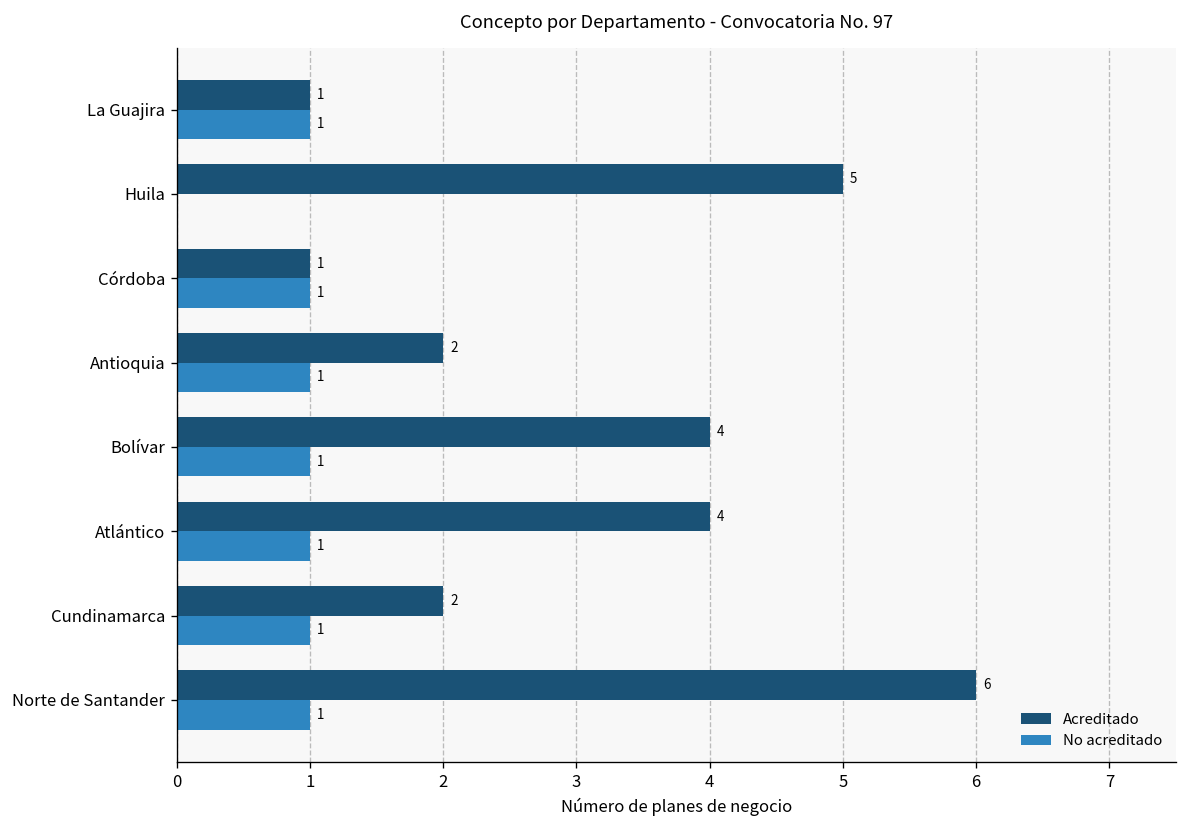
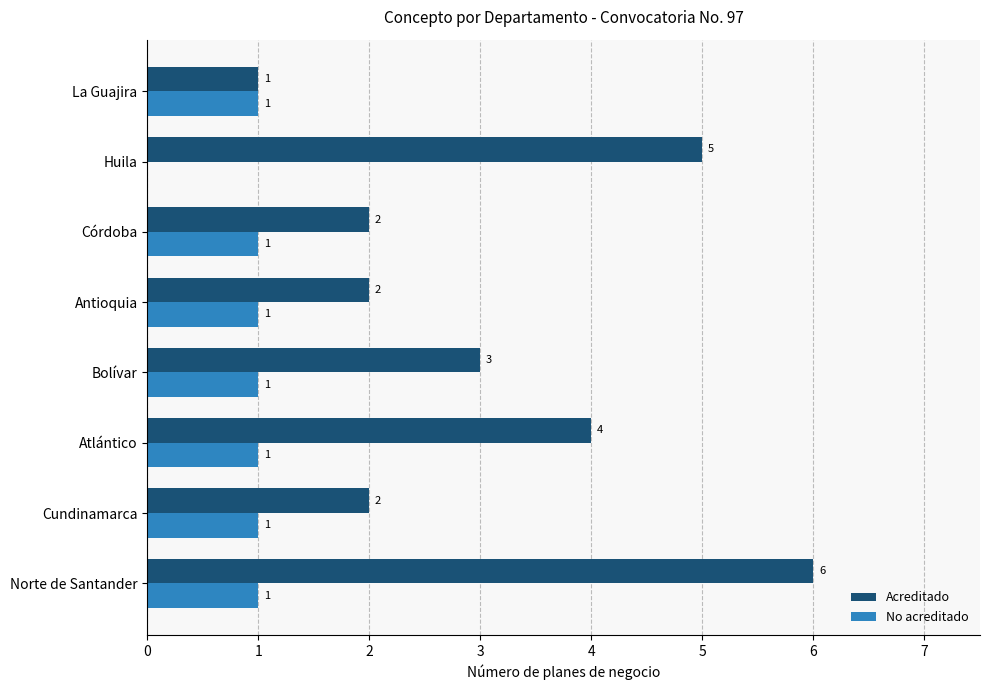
Acreditado, Córdoba: 1 -> 2
Acreditado, Bolívar: 4 -> 3
